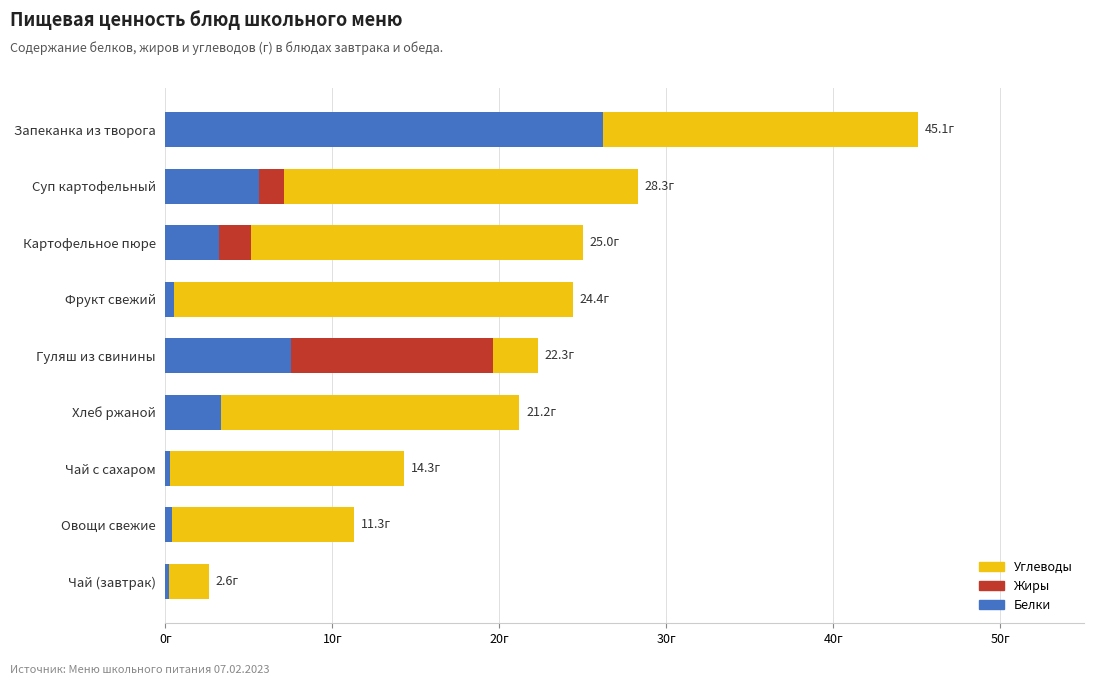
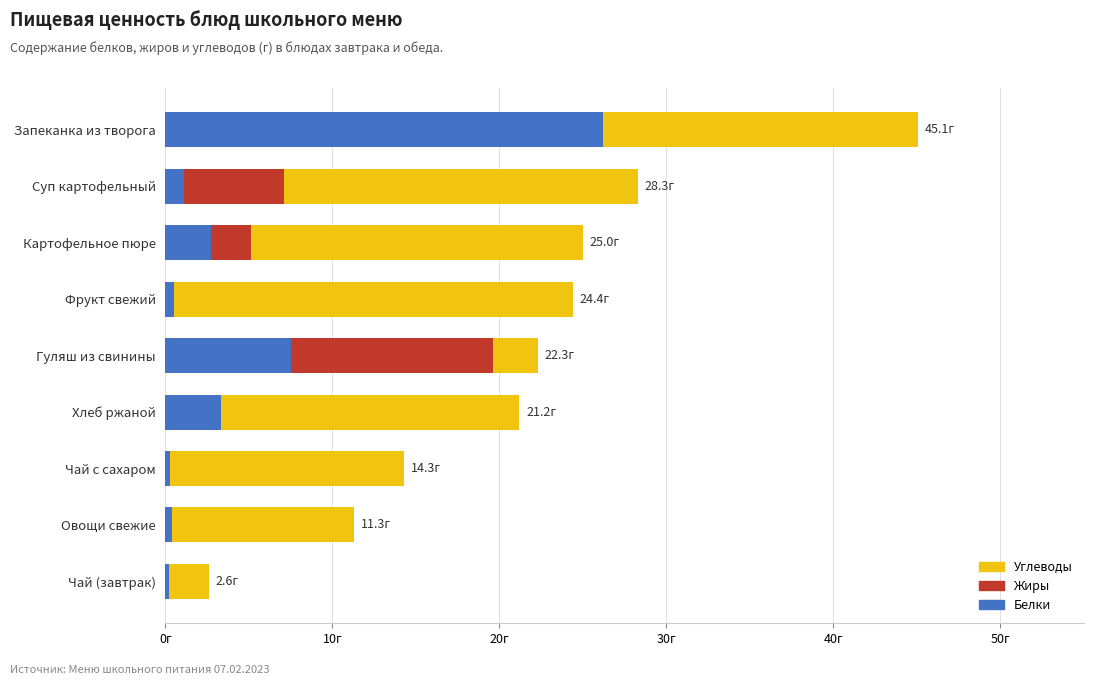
Белки, Суп картофельный: 5.6г -> 1.1г
Белки, Картофельное пюре: 3.2г -> 2.7г
